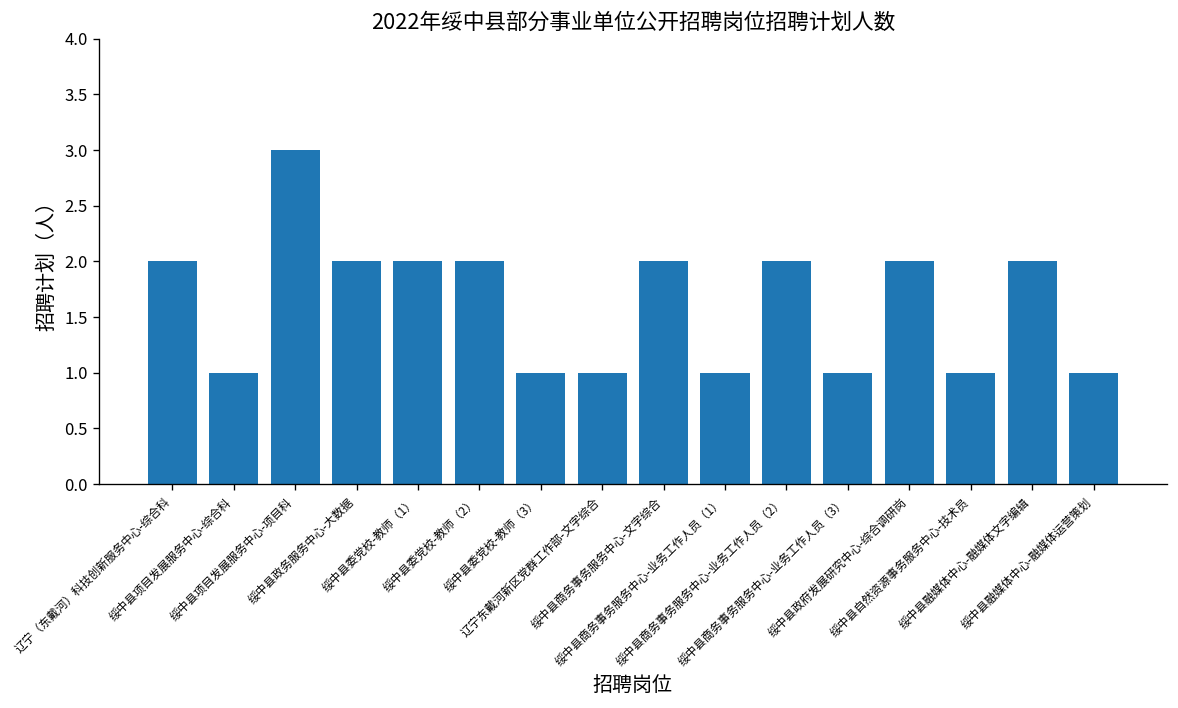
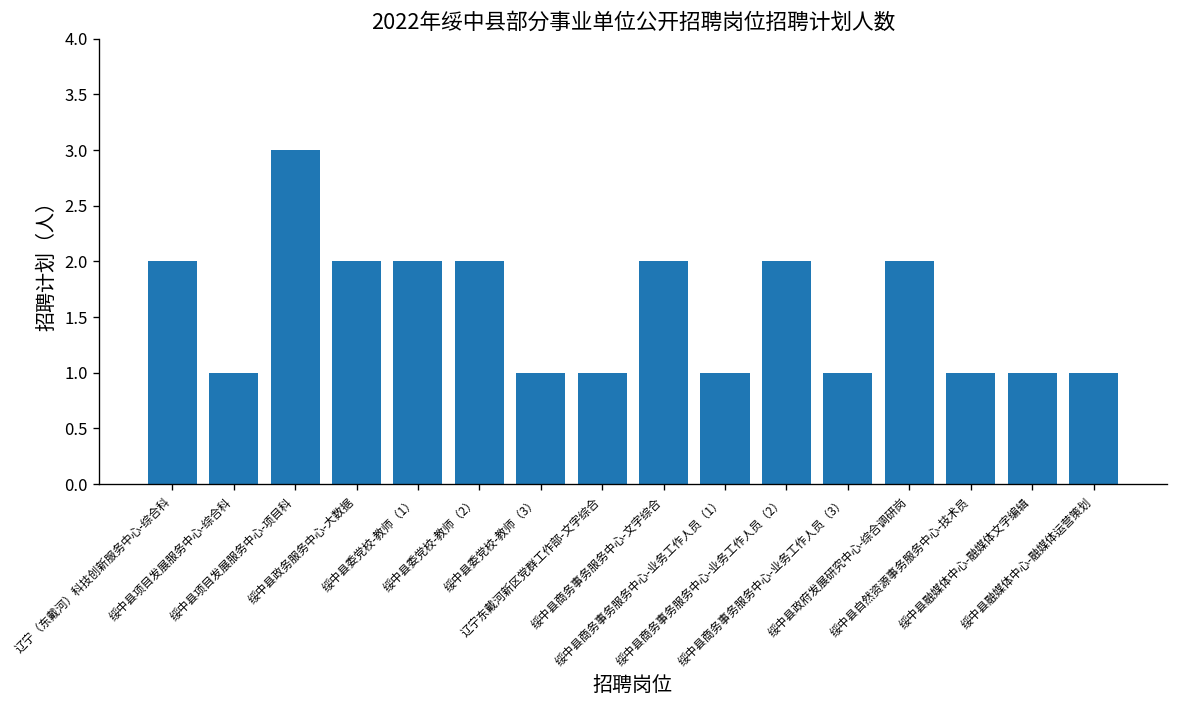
绥中县融媒体中心-融媒体文字编辑: 2 -> 1
